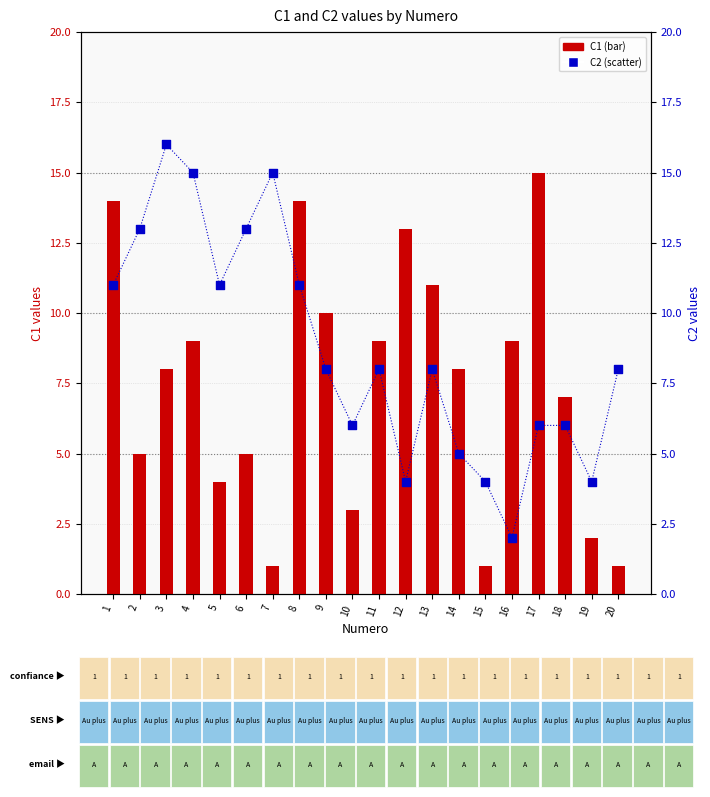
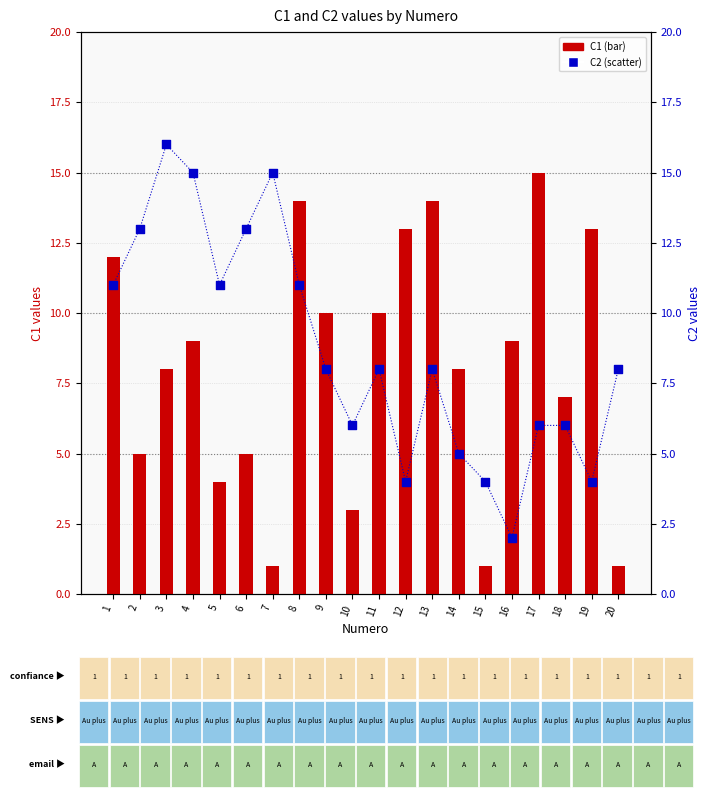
C1 (bar), 1: 14 -> 12
C1 (bar), 11: 9 -> 10
C1 (bar), 13: 11 -> 14
C1 (bar), 19: 2 -> 13
